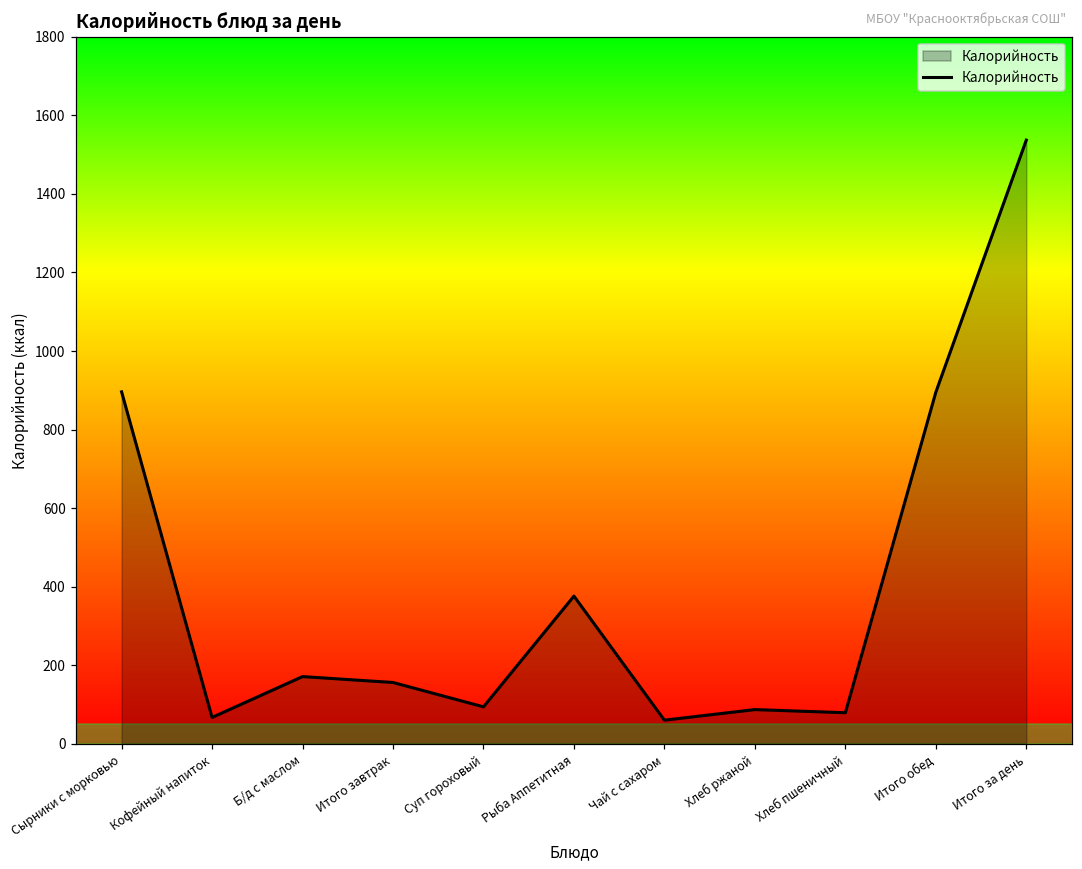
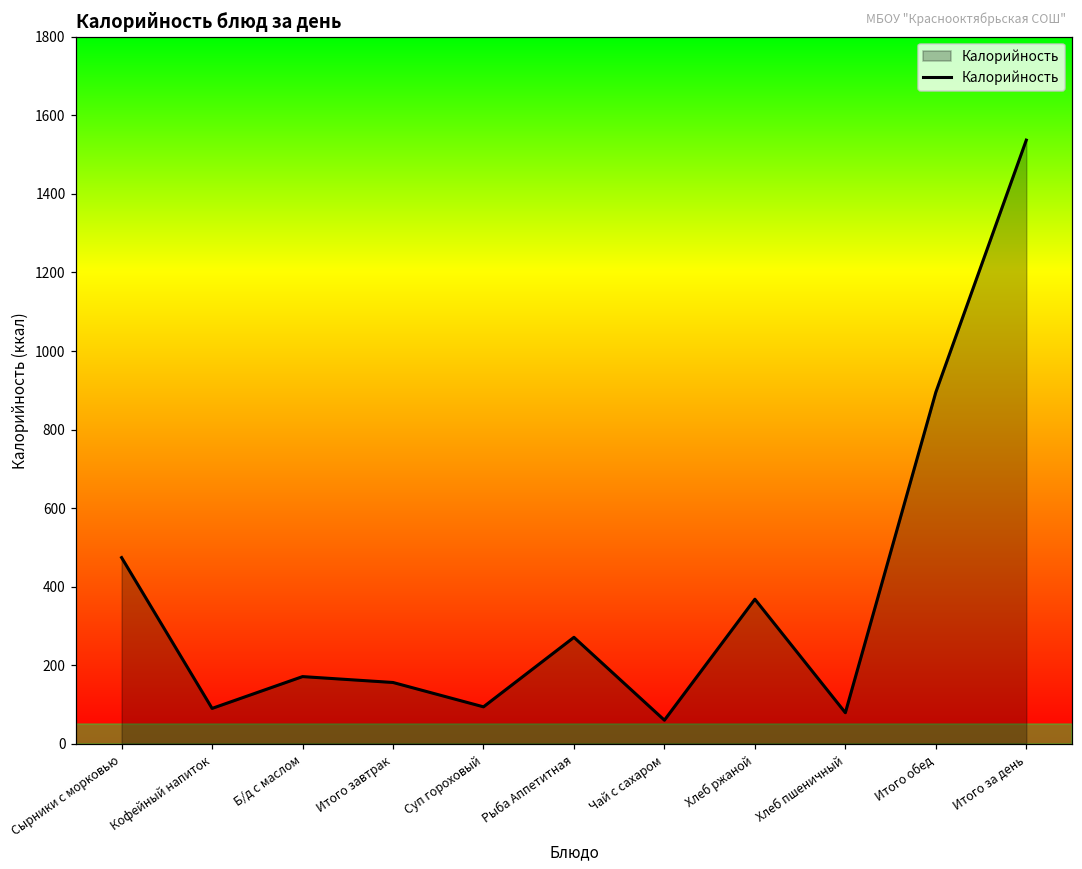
Сырники с морковью: 900 -> 470
Кофейный напиток: 70 -> 90
Рыба Аппетитная: 380 -> 270
Хлеб ржаной: 90 -> 370
